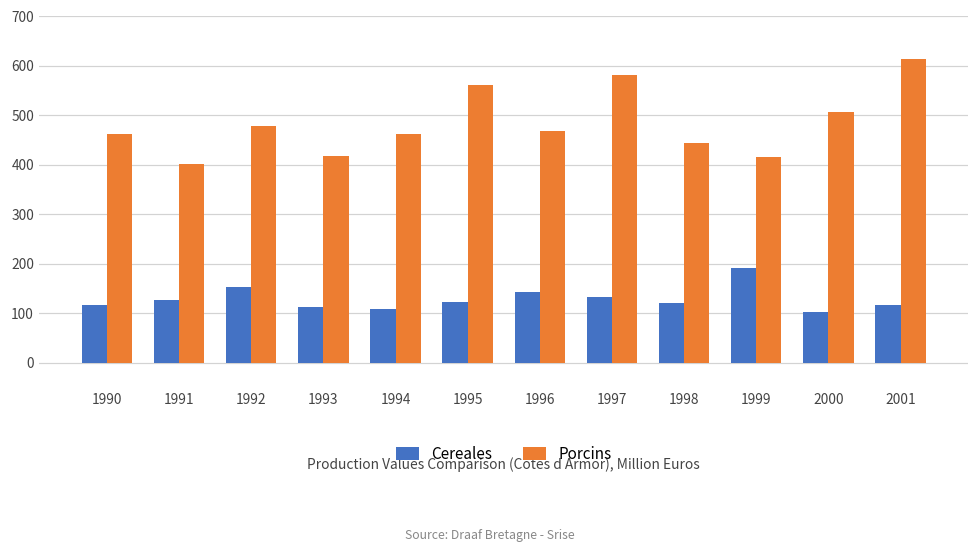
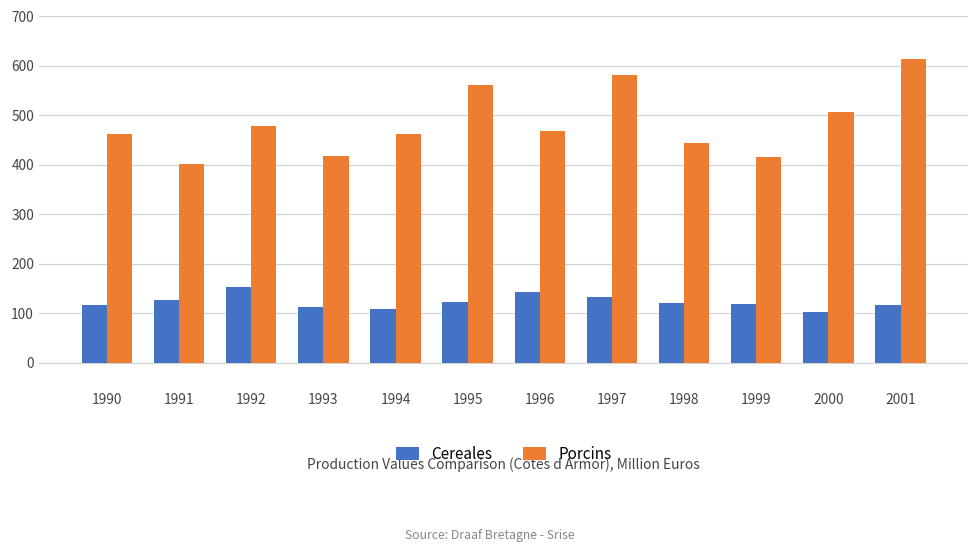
Cereales, 1999: 190 -> 120
